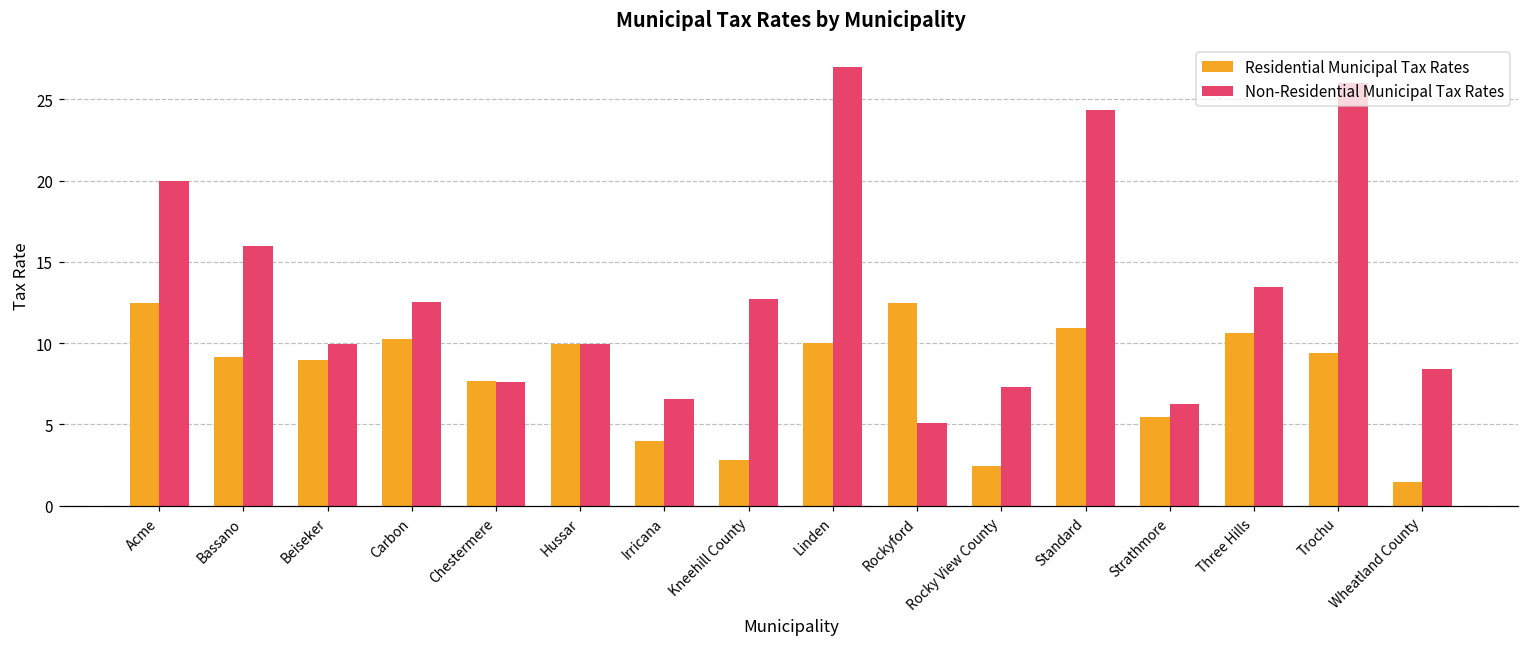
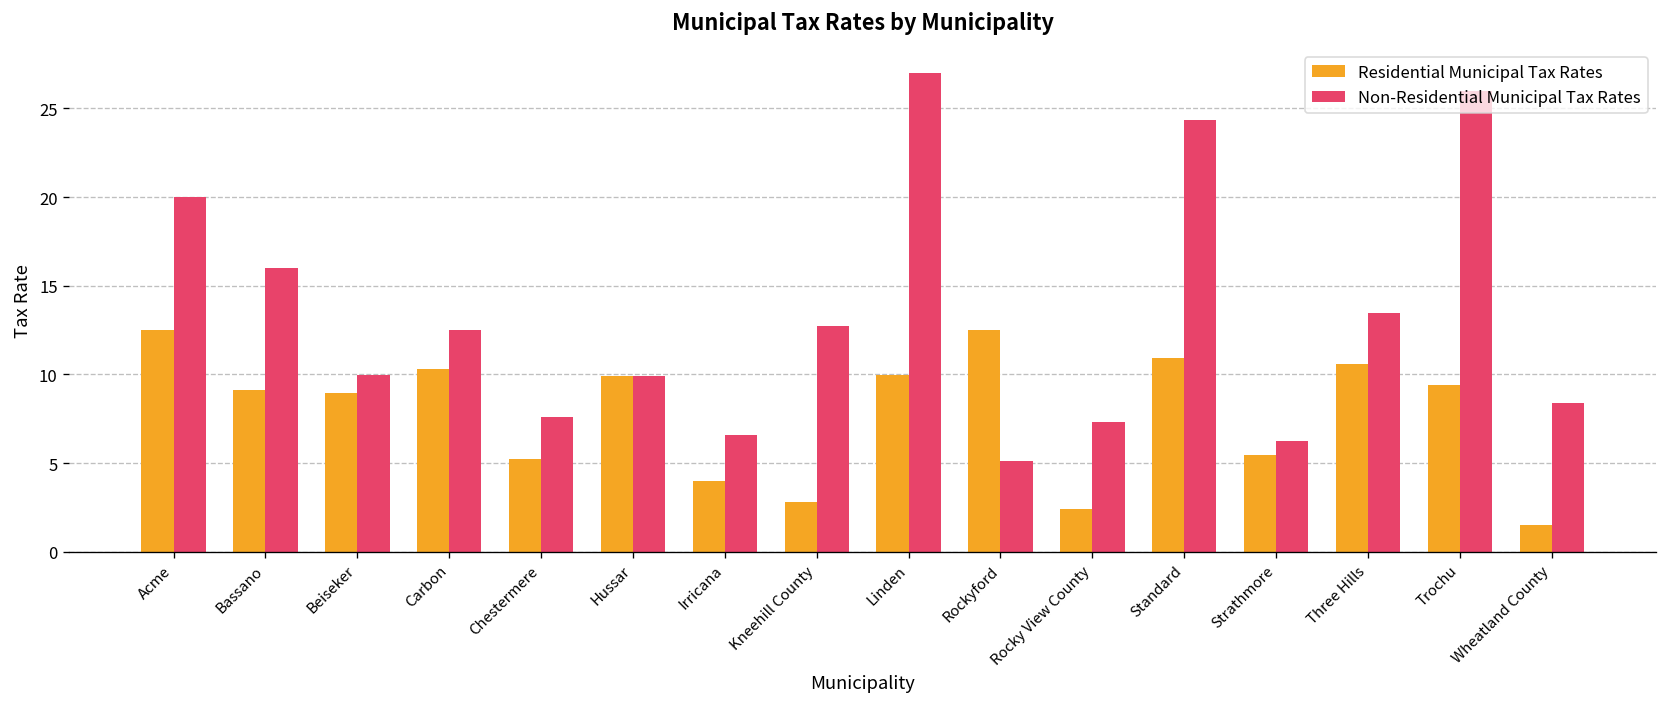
Residential Municipal Tax Rates, Chestermere: 7.7 -> 5.2
